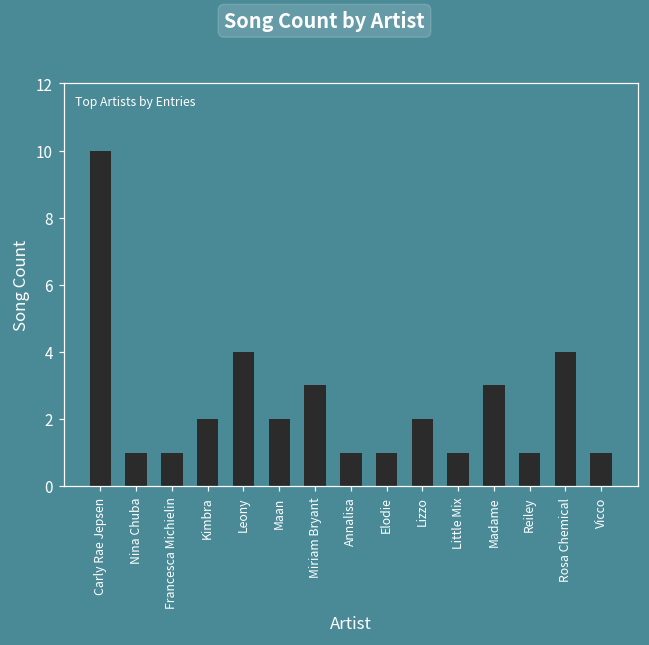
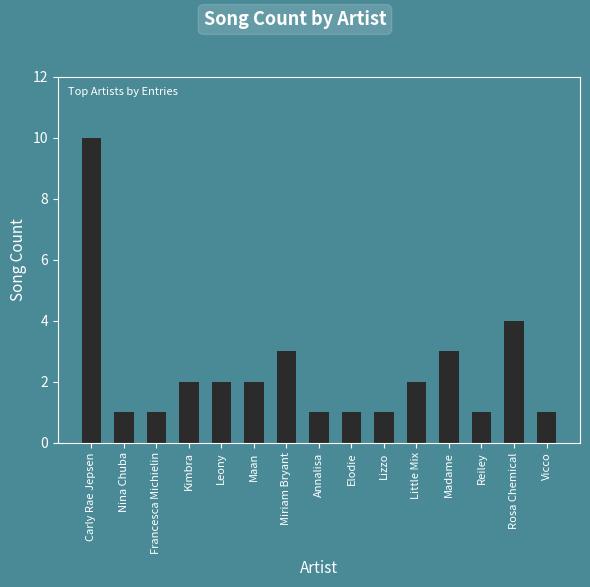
Leony: 4 -> 2
Lizzo: 2 -> 1
Little Mix: 1 -> 2
